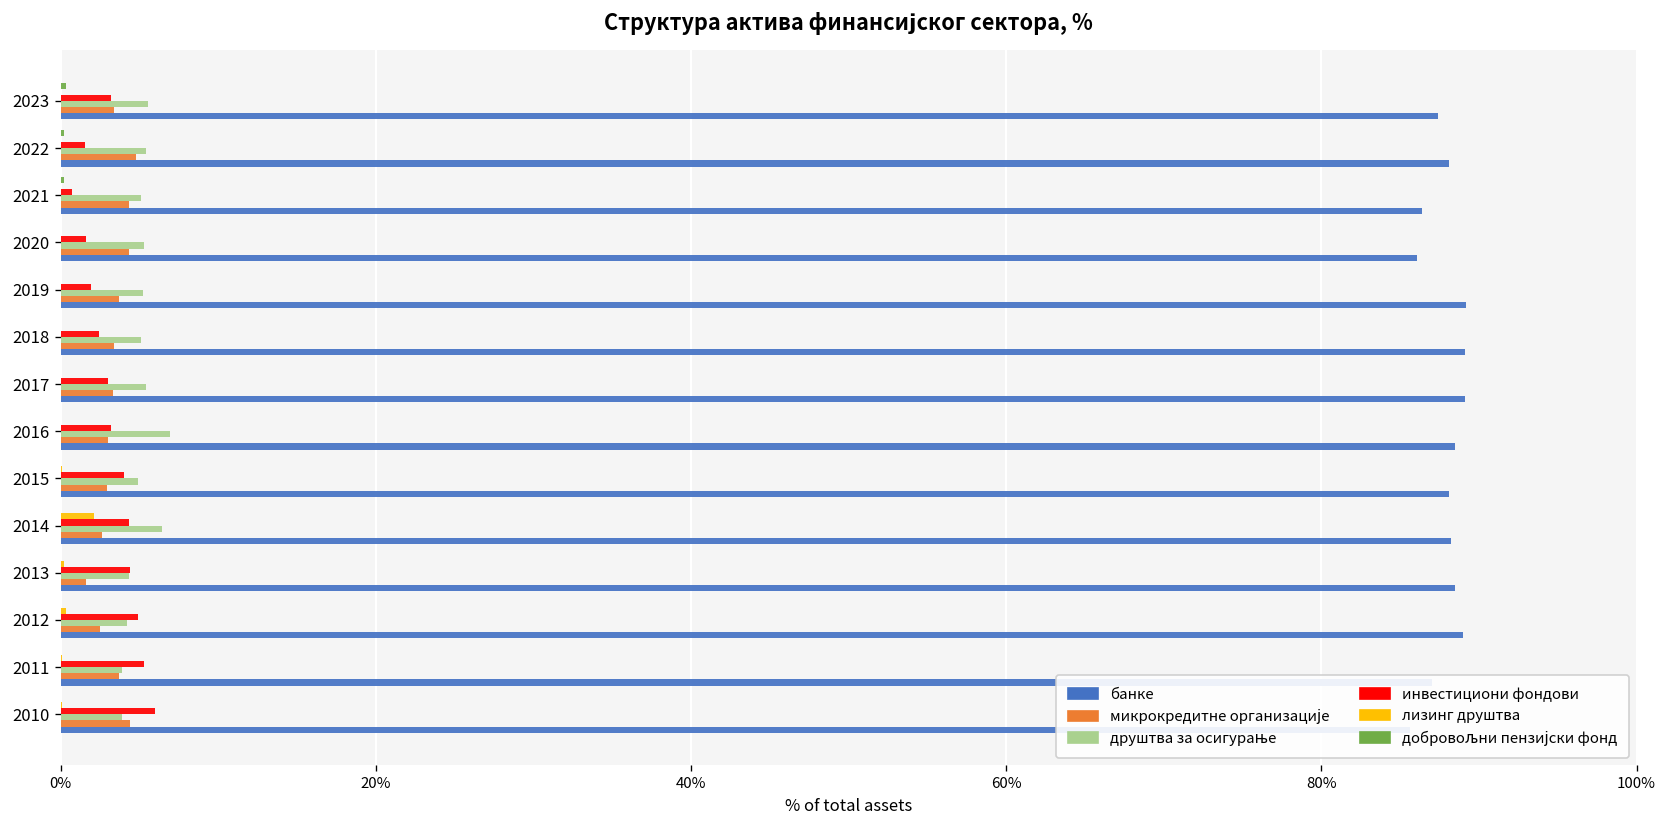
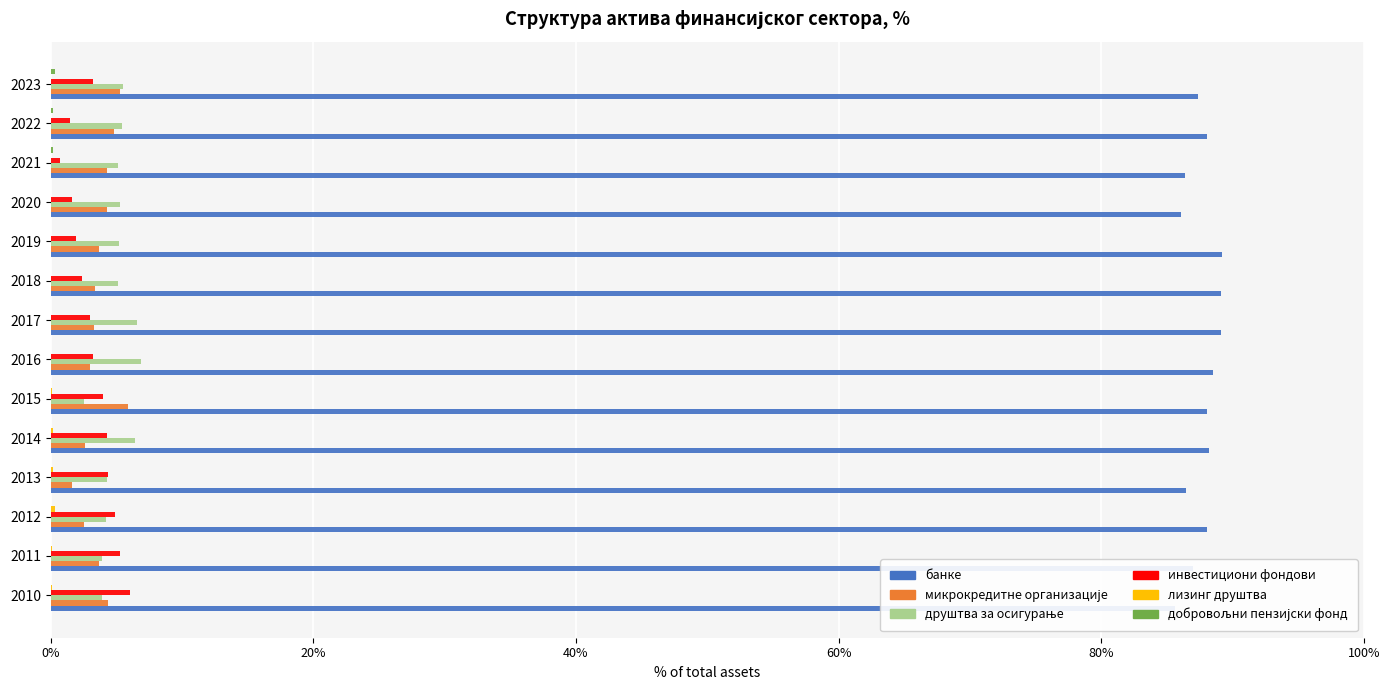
микрокредитне организације, 2023: 3.4% -> 5.3%
друштва за осигурање, 2017: 5.4% -> 6.6%
друштва за осигурање, 2015: 4.9% -> 2.5%
микрокредитне организације, 2015: 2.9% -> 5.9%
лизинг друштва, 2014: 2.1% -> 0.2%
банке, 2013: 88.5% -> 86.5%
банке, 2012: 89.0% -> 88.1%
